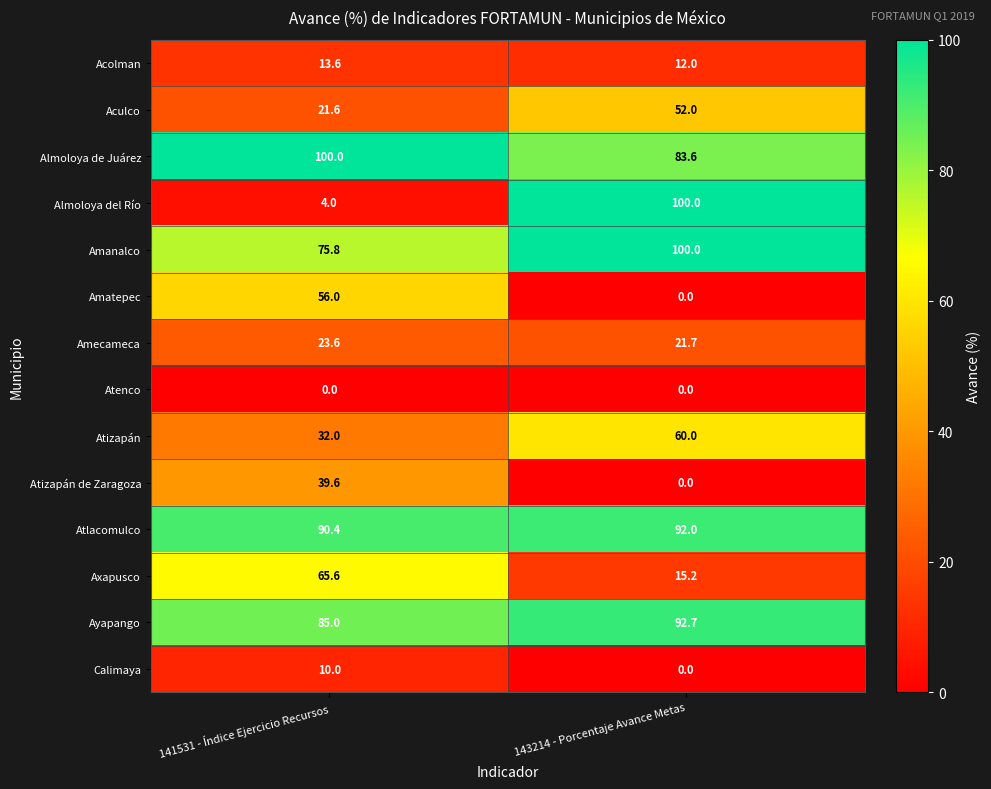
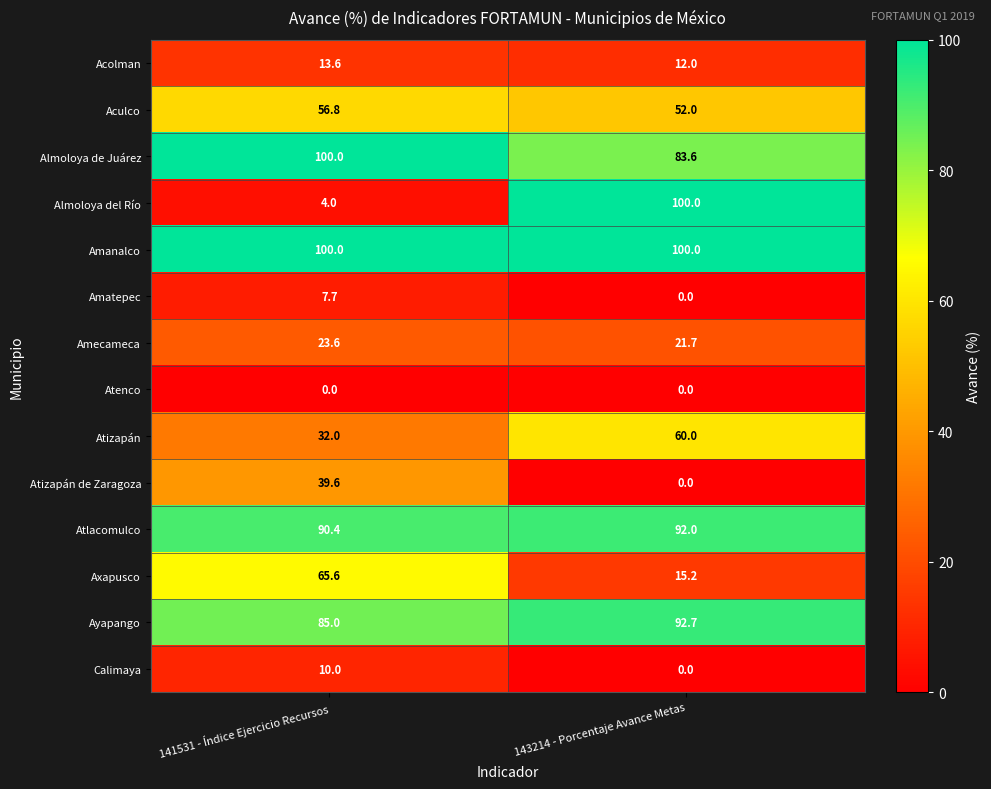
Aculco, 141531 - Índice Ejercicio Recursos: 21.6 -> 56.8
Amanalco, 141531 - Índice Ejercicio Recursos: 75.8 -> 100.0
Amatepec, 141531 - Índice Ejercicio Recursos: 56.0 -> 7.7
